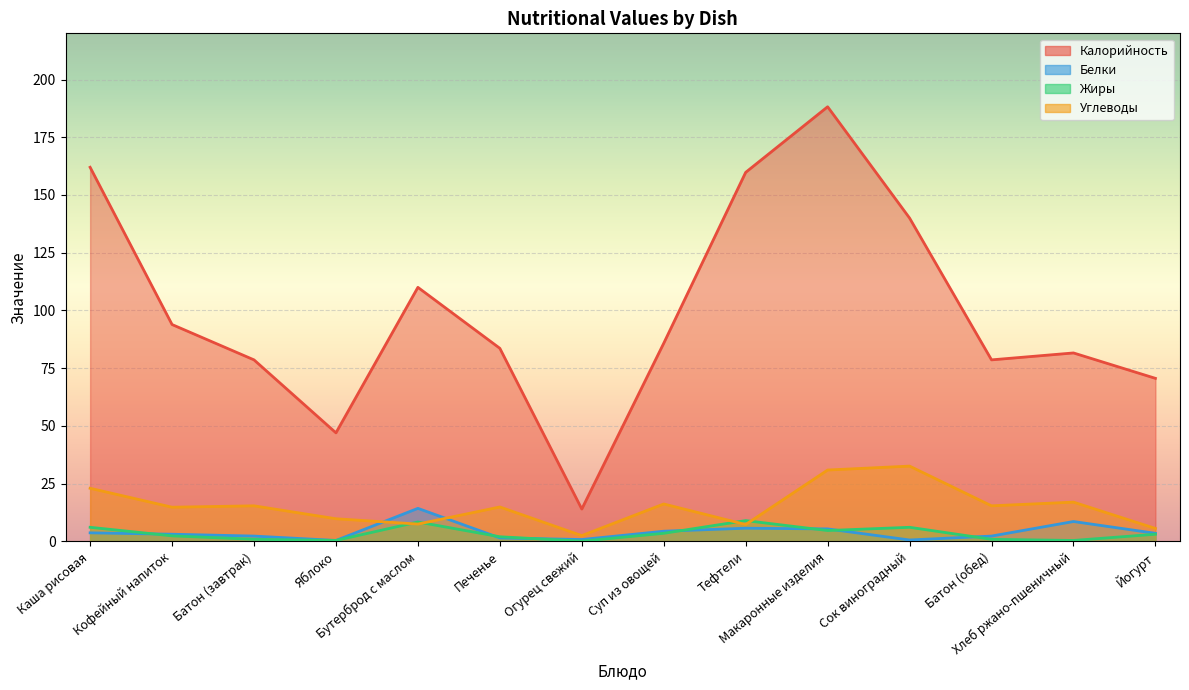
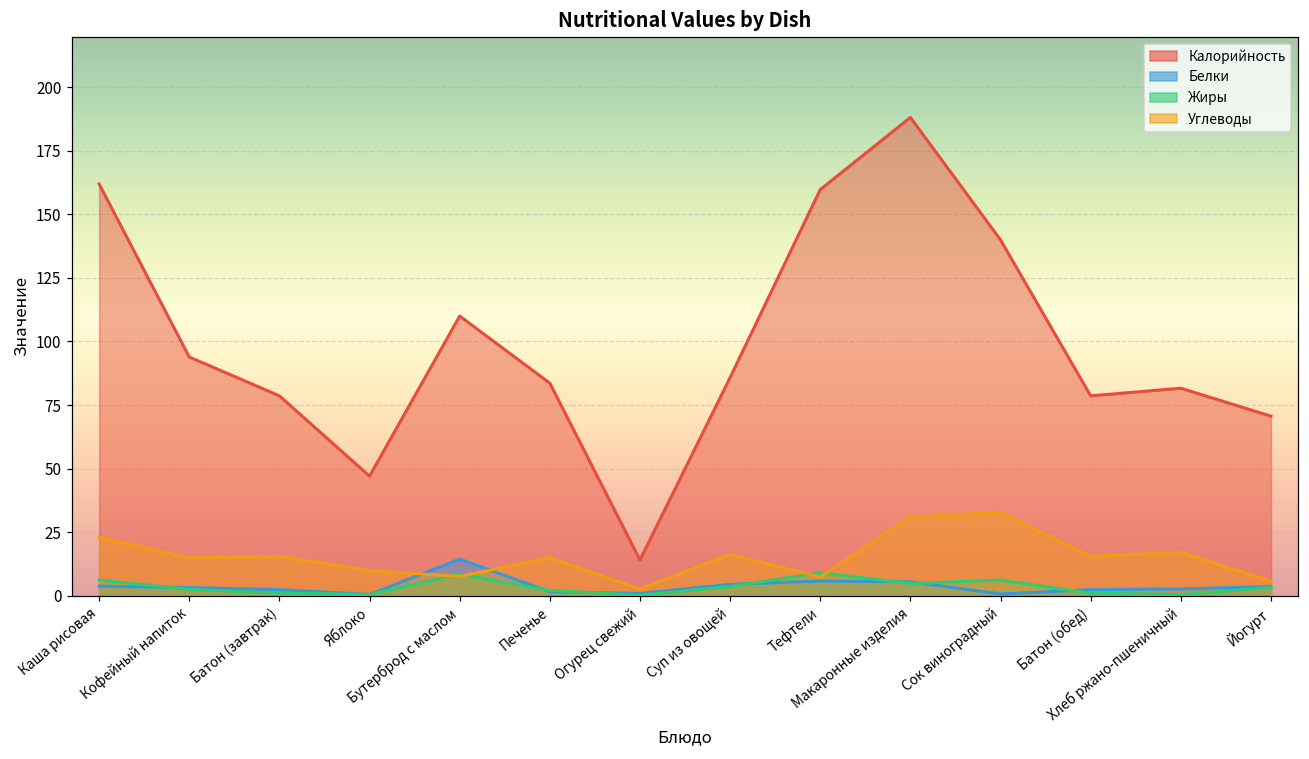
Белки, Хлеб ржано-пшеничный: 9 -> 3
